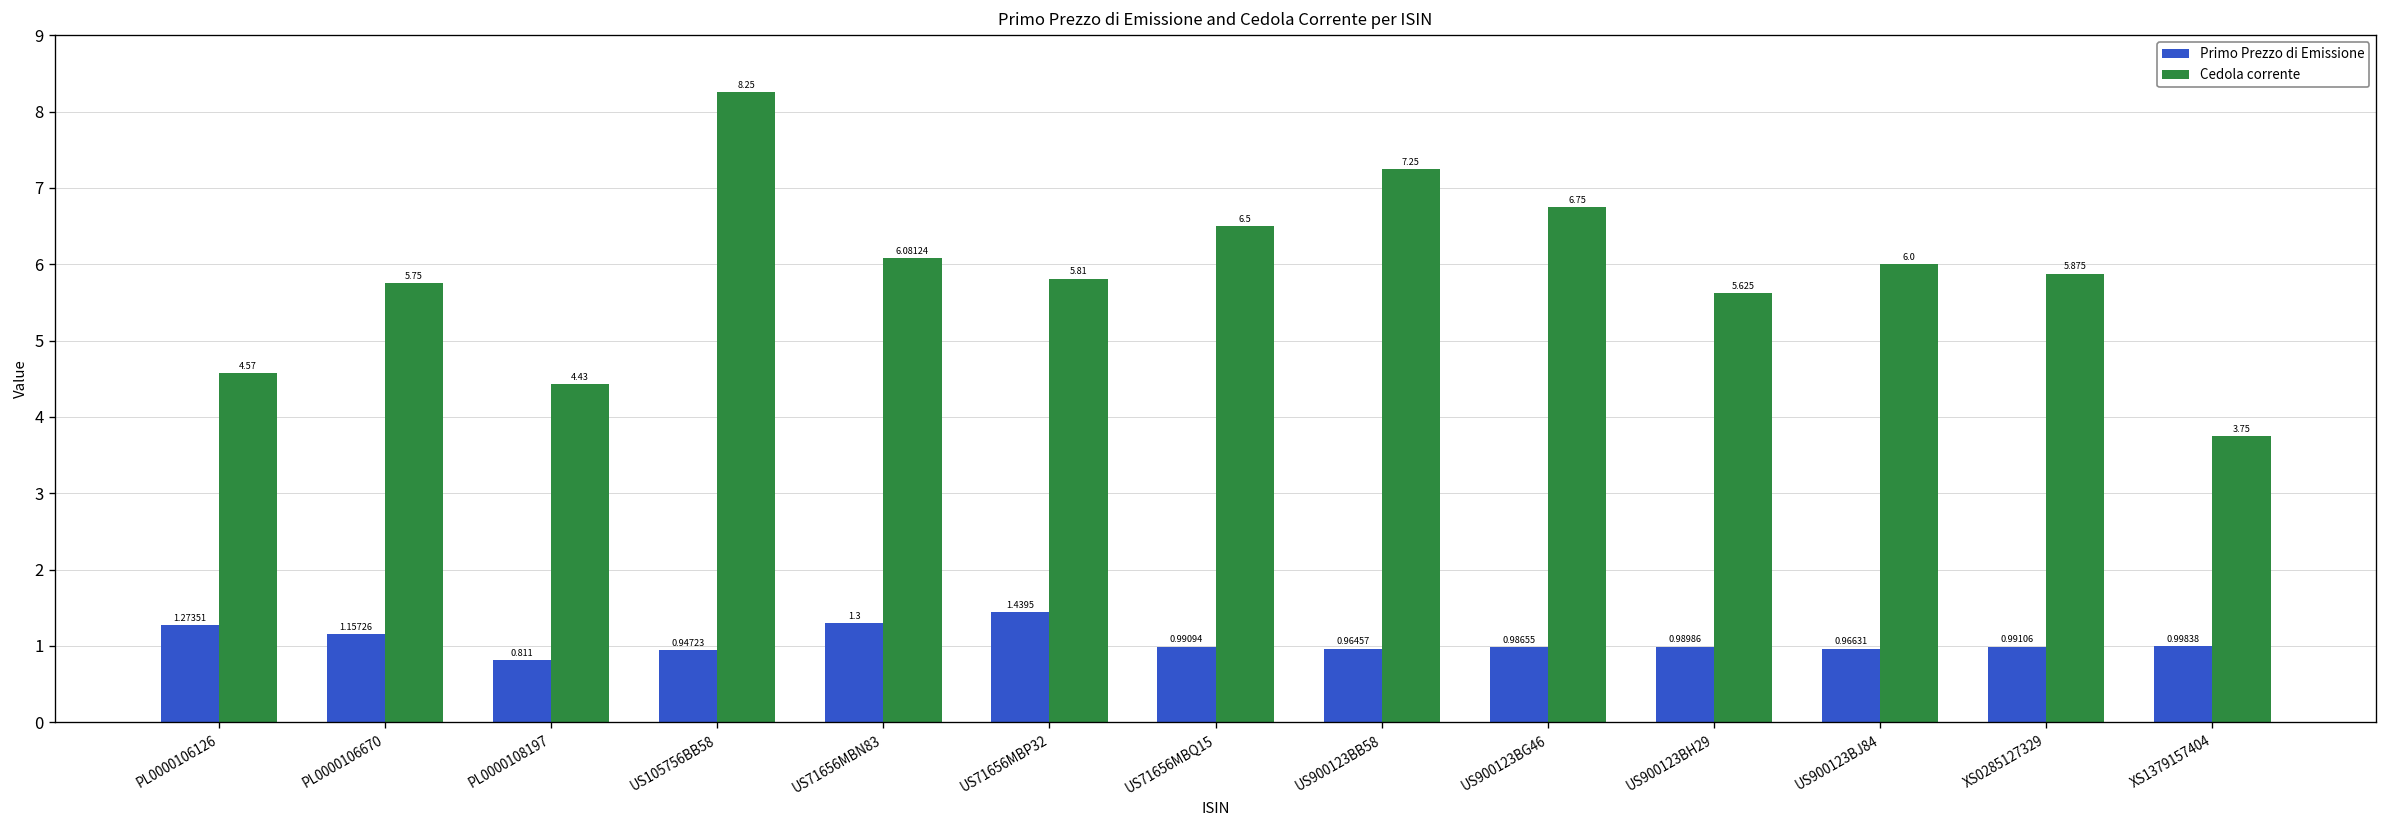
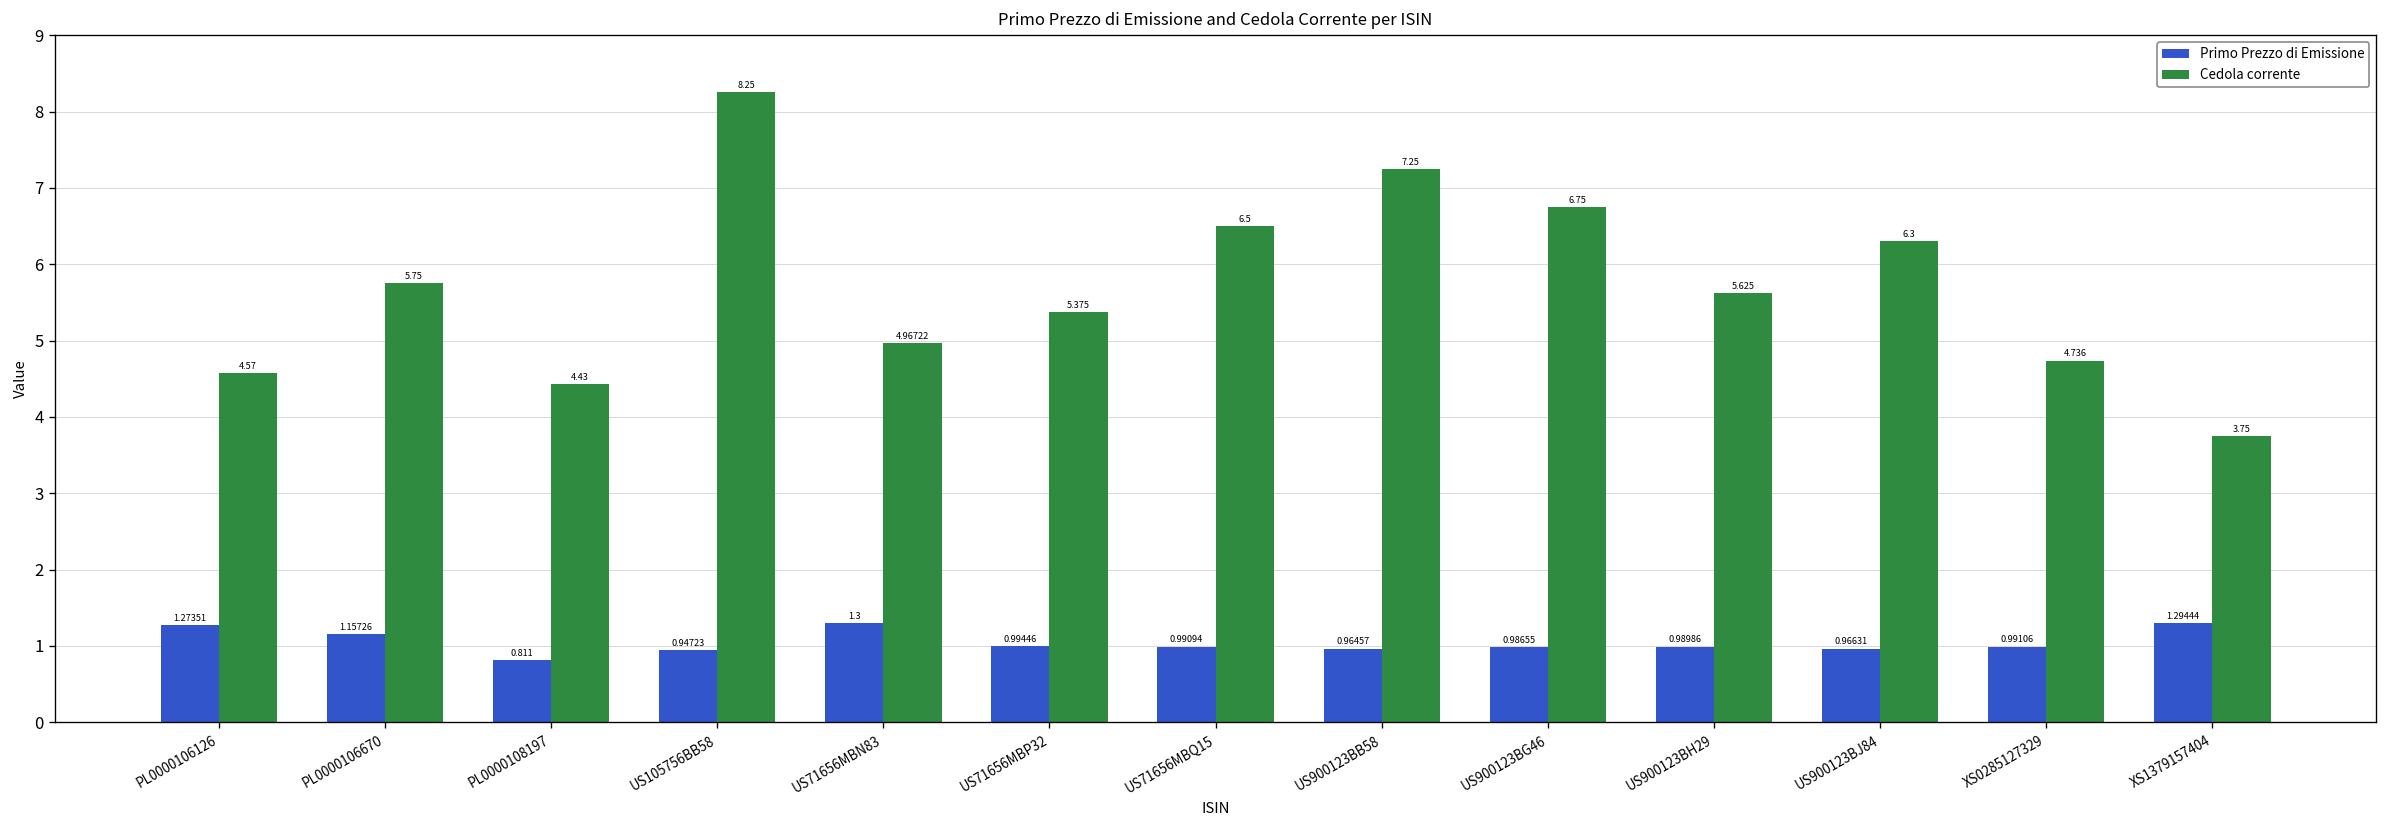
Cedola corrente, US71656MBN83: 6.08124 -> 4.96722
Primo Prezzo di Emissione, US71656MBP32: 1.4395 -> 0.99446
Cedola corrente, US71656MBP32: 5.81 -> 5.375
Cedola corrente, US900123BJ84: 6.0 -> 6.3
Cedola corrente, XS0285127329: 5.875 -> 4.736
Primo Prezzo di Emissione, XS1379157404: 0.99838 -> 1.29444
